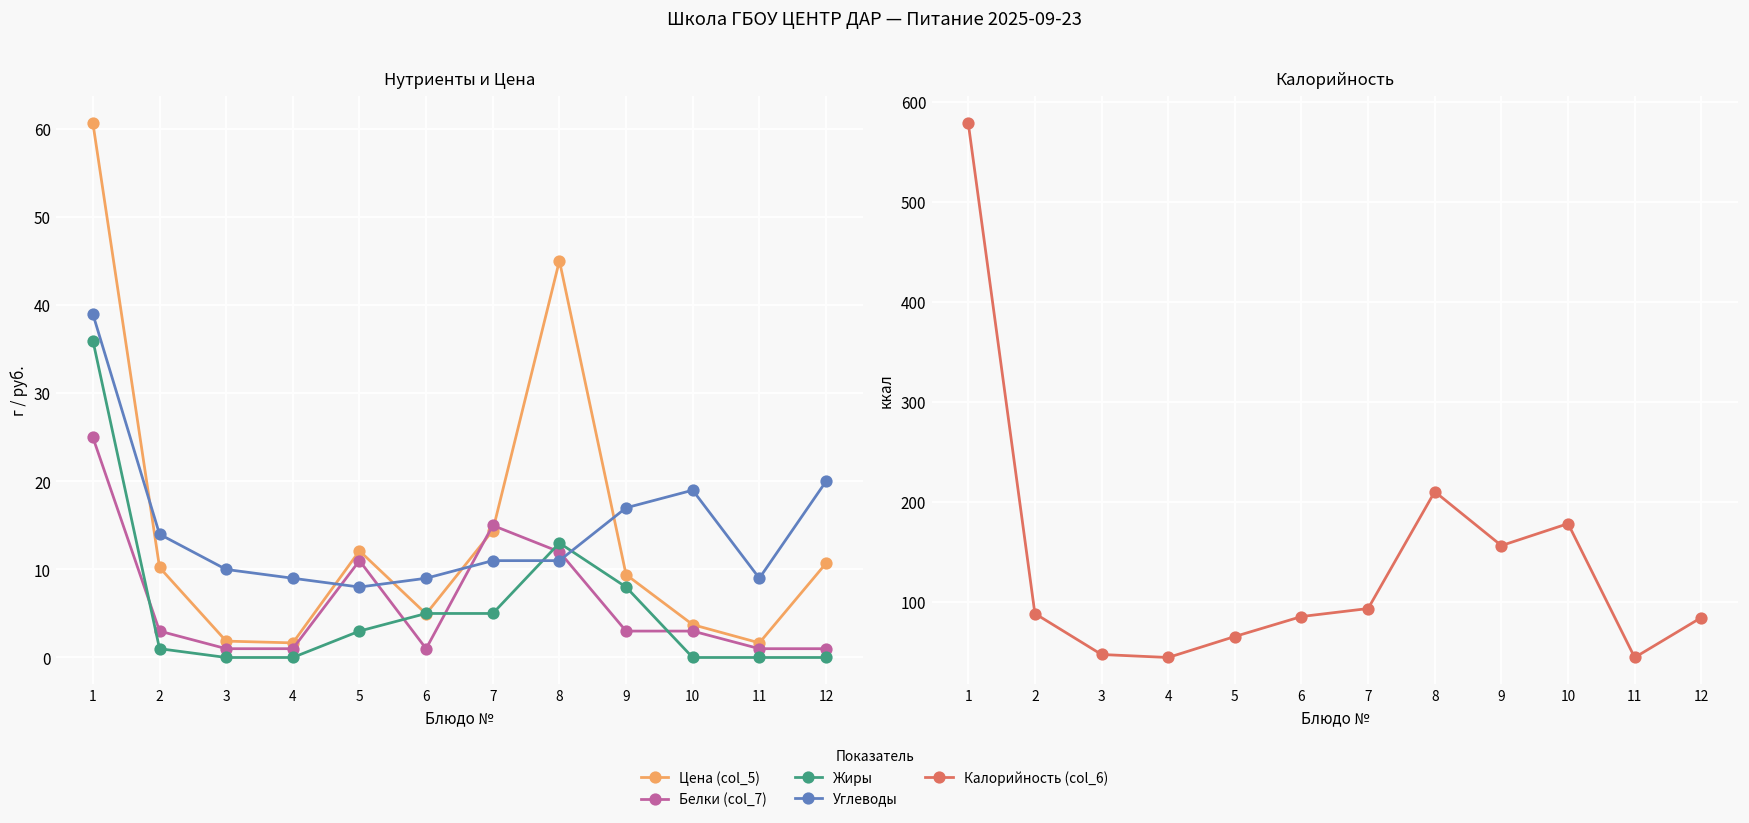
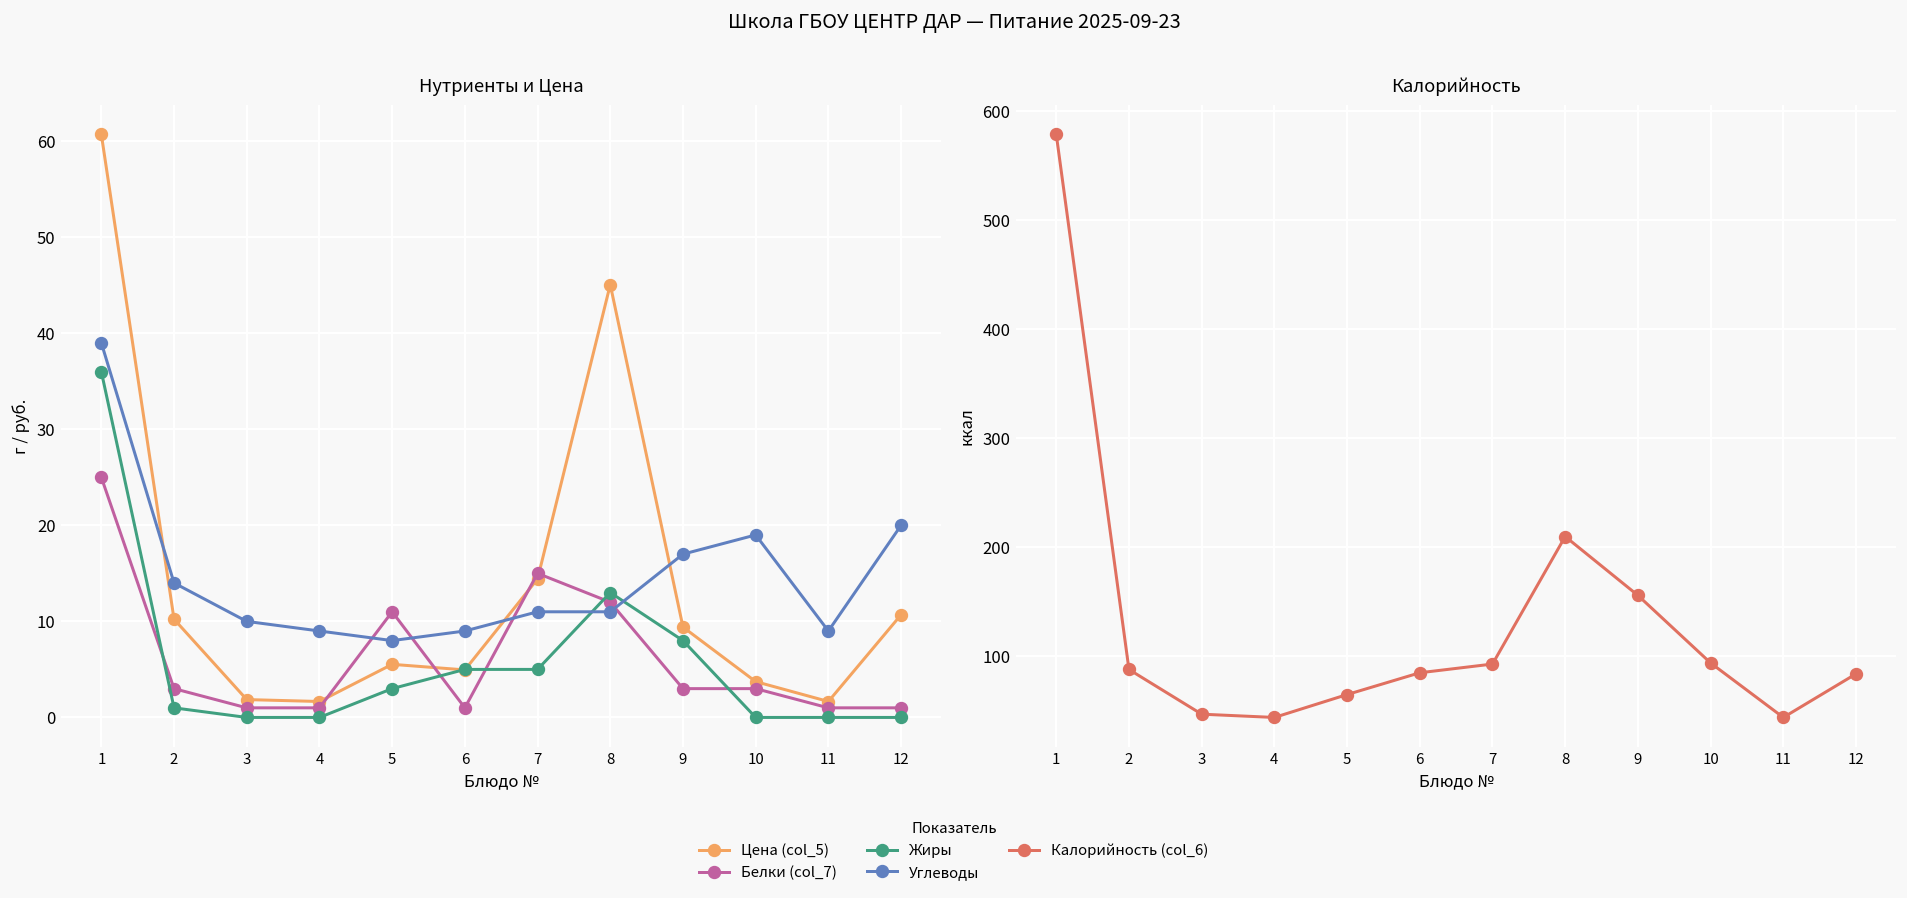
Нутриенты и Цена, Цена (col_5), 5: 12 -> 6
Калорийность, 10: 180 -> 90
